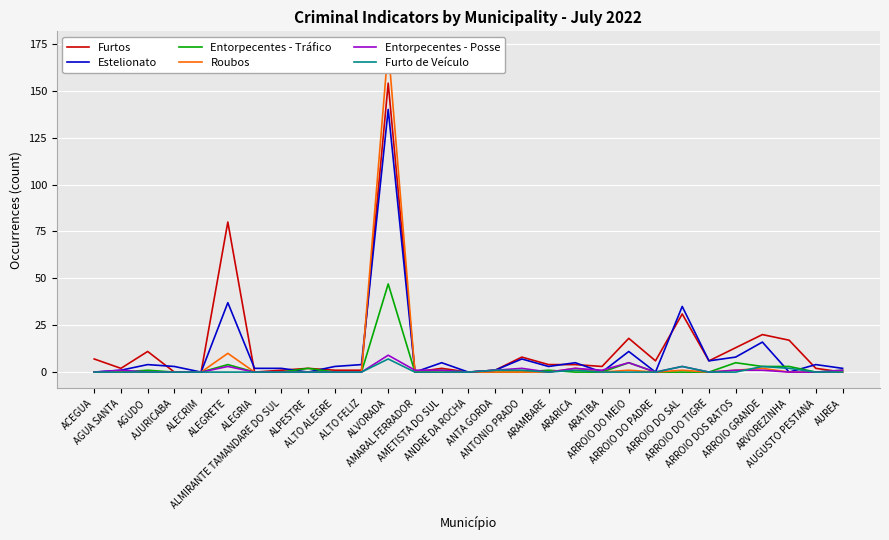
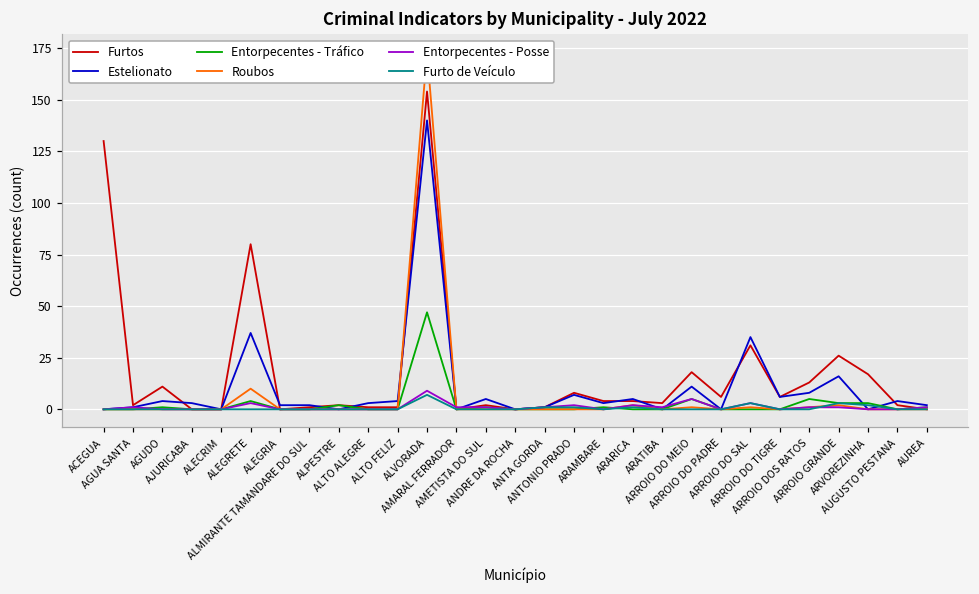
Furtos, ACEGUA: 7 -> 130
Furtos, ARROIO GRANDE: 20 -> 26
